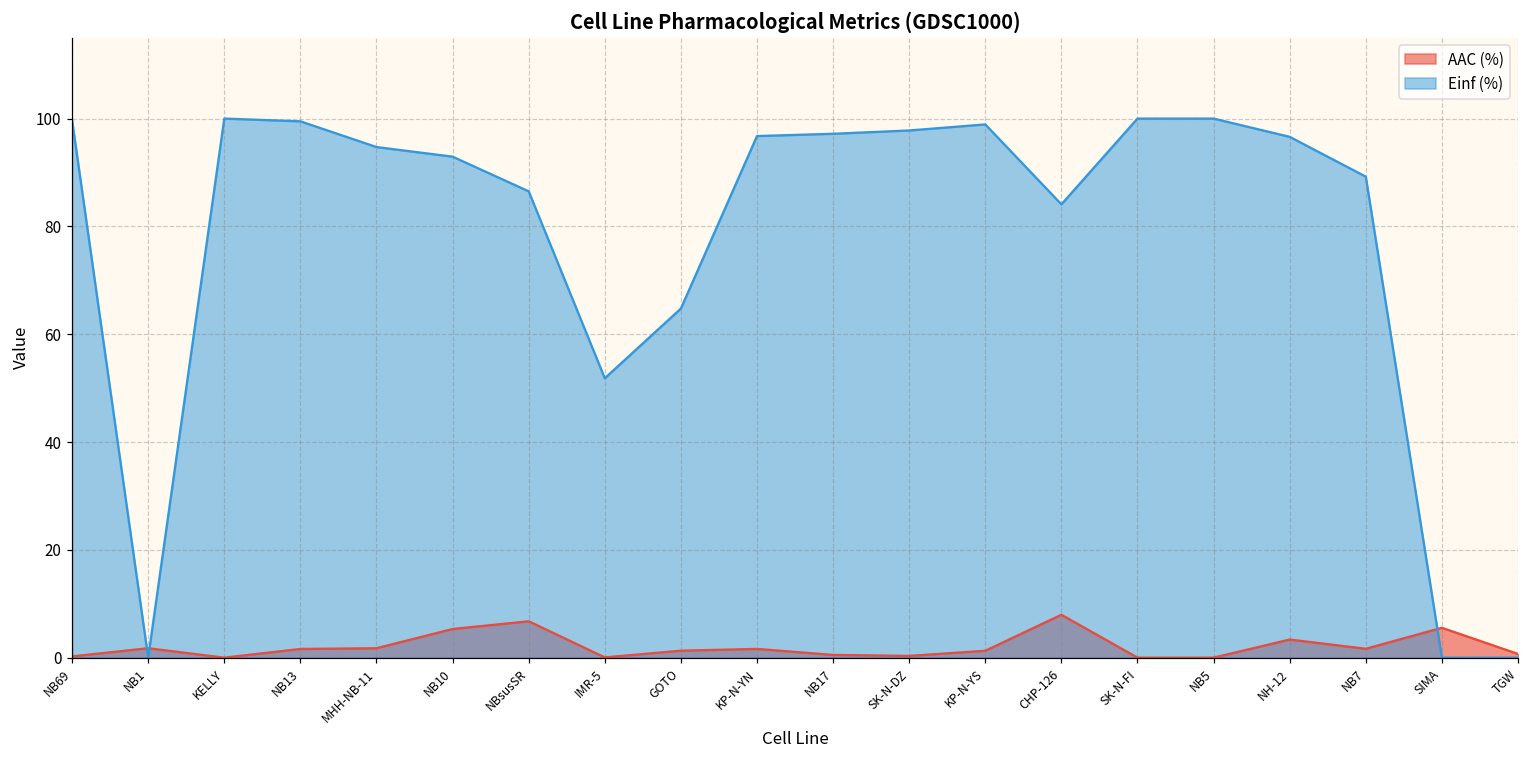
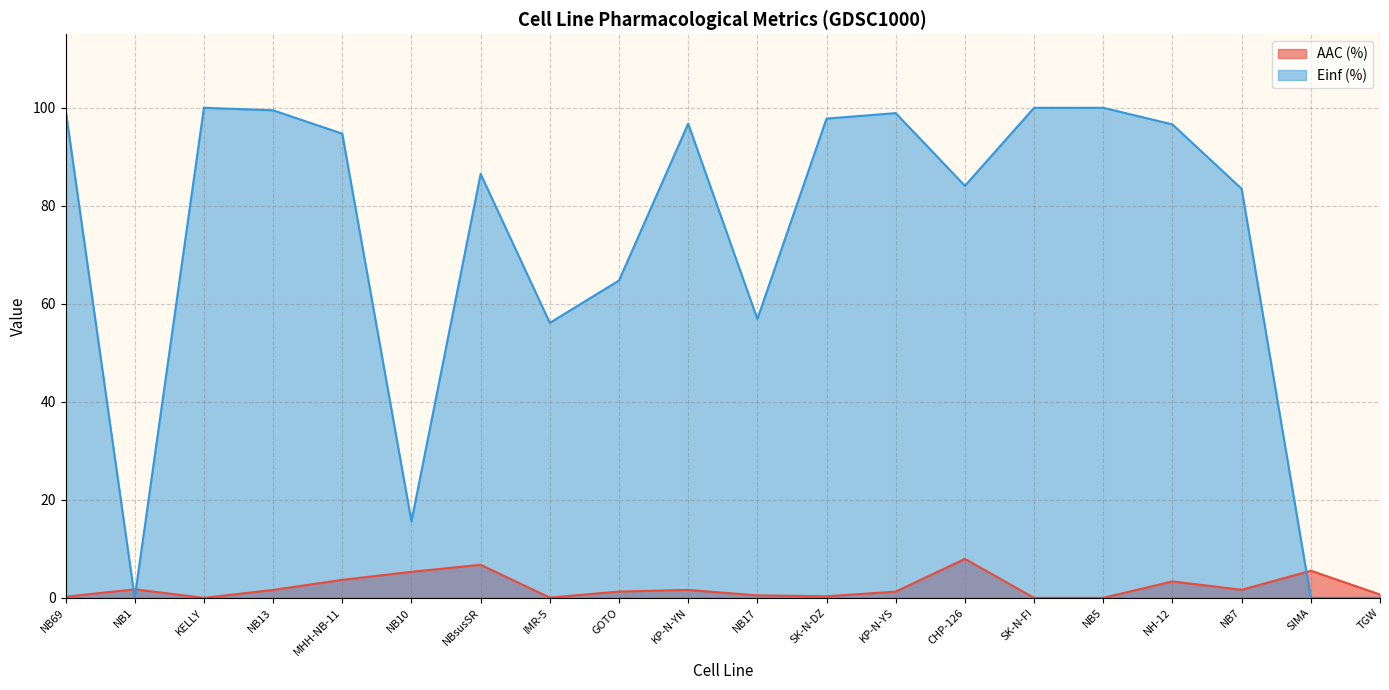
AAC (%), MHH-NB-11: 2 -> 4
Einf (%), NB10: 93 -> 16
Einf (%), IMR-5: 52 -> 56
Einf (%), NB17: 97 -> 57
Einf (%), NB7: 89 -> 83
